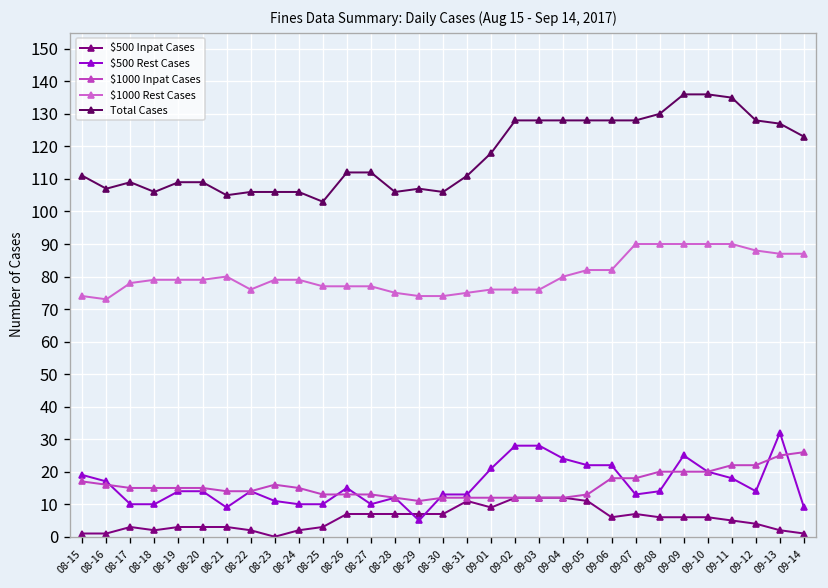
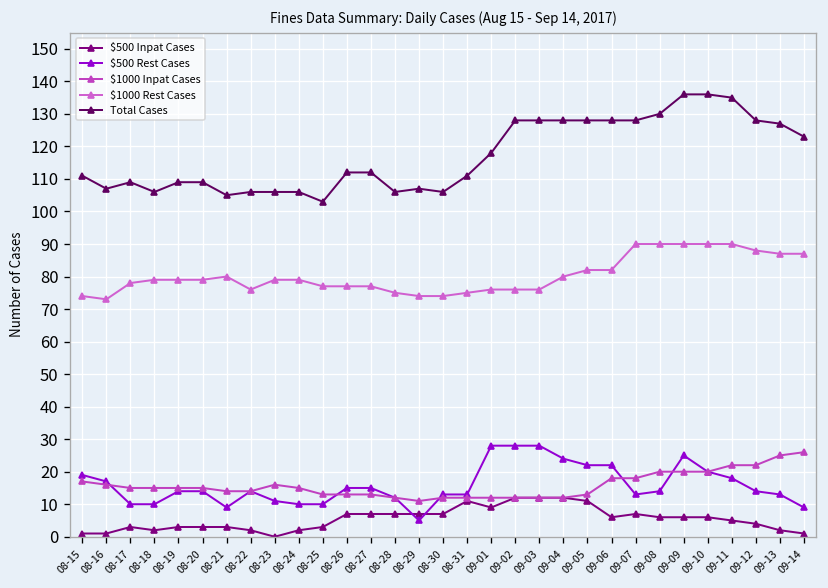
$500 Rest Cases, 08-27: 10 -> 15
$500 Rest Cases, 09-01: 21 -> 28
$500 Rest Cases, 09-13: 32 -> 13
